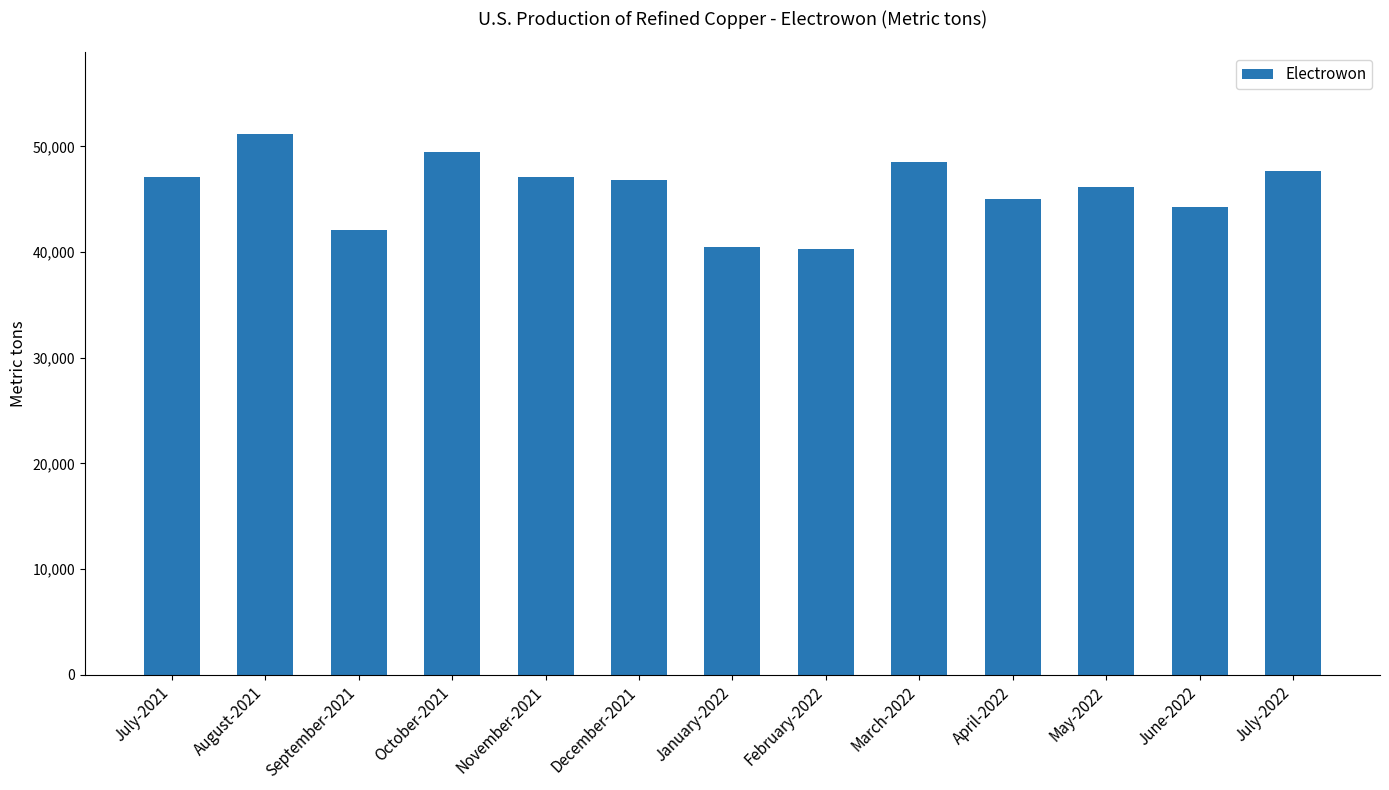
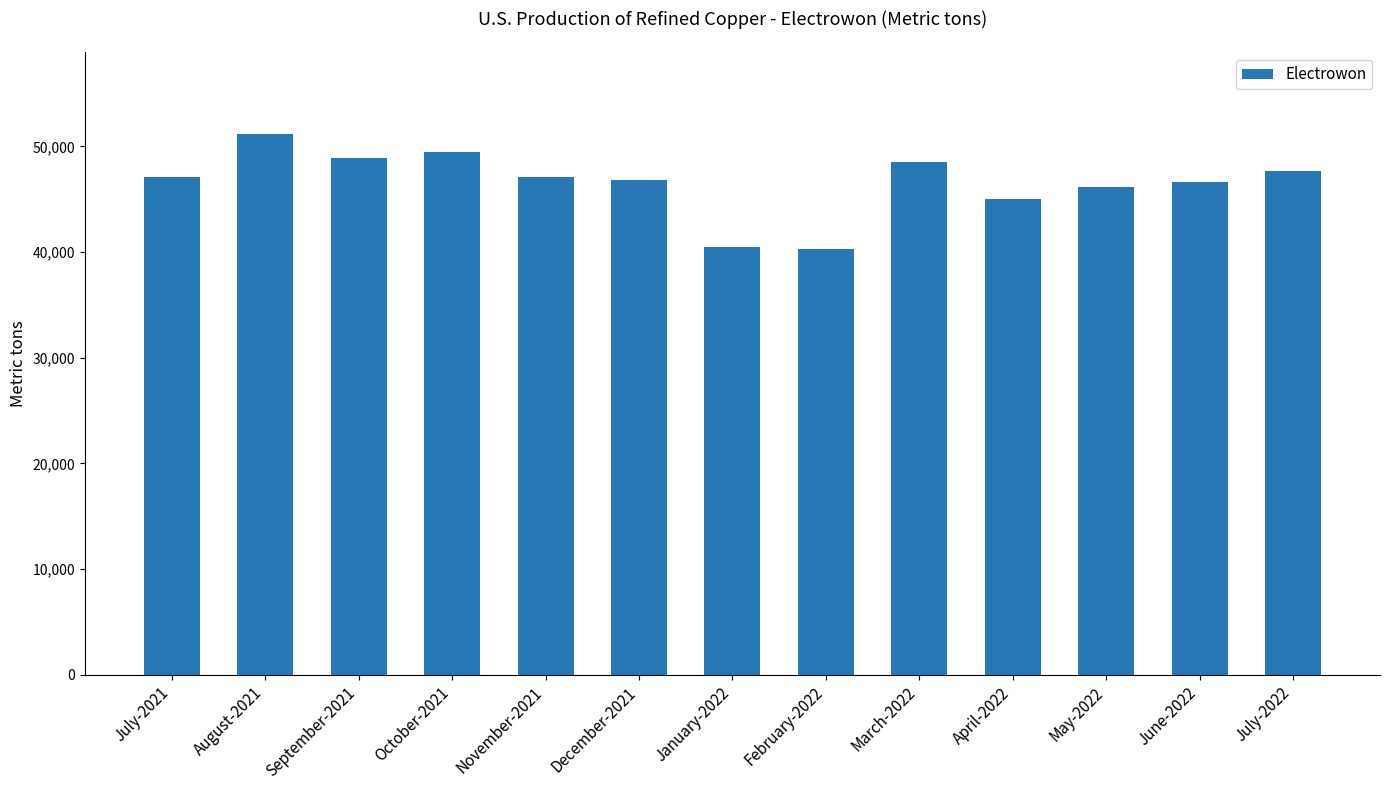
September-2021: 42,100 -> 48,900
June-2022: 44,300 -> 46,600
